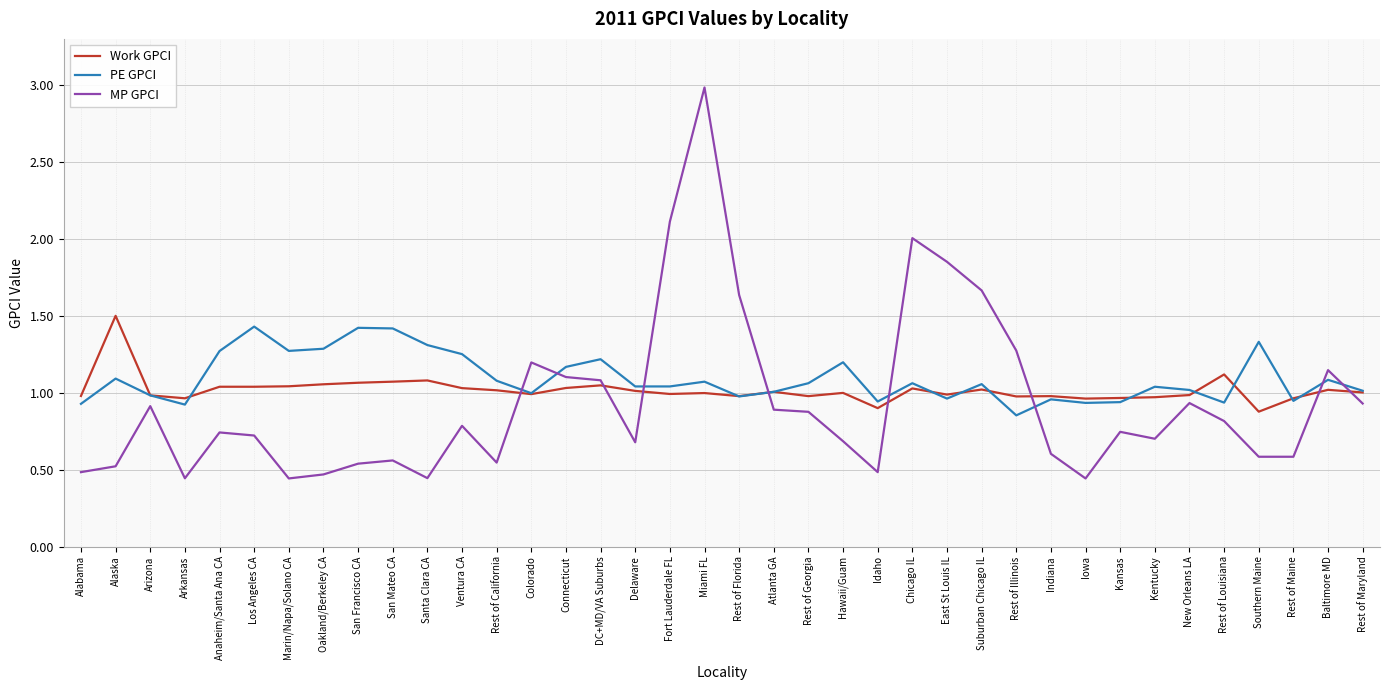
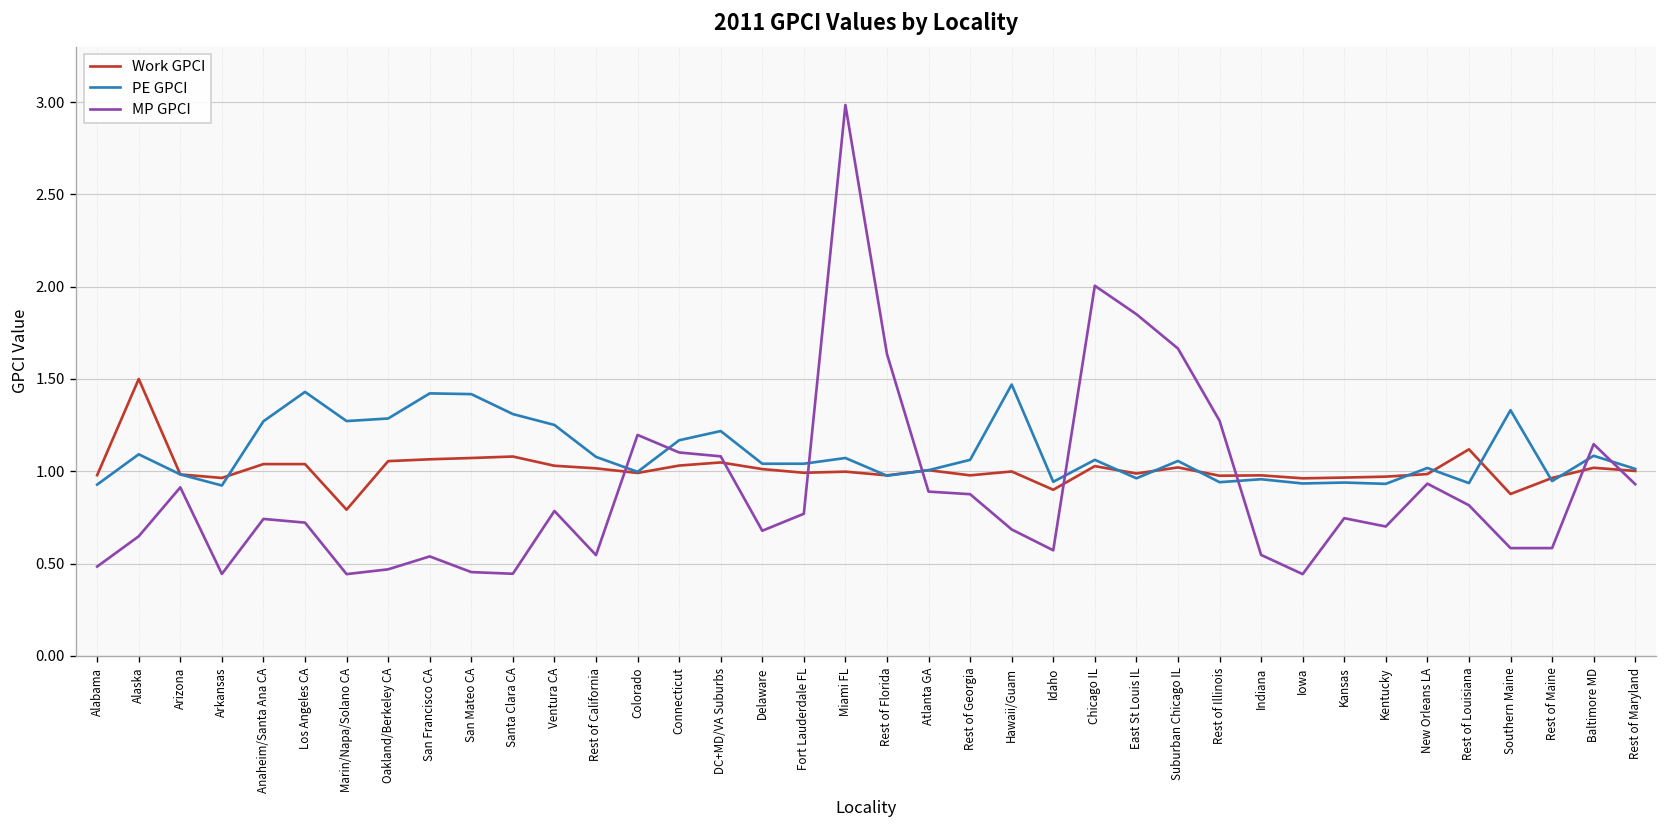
MP GPCI, Alaska: 0.52 -> 0.65
Work GPCI, Marin/Napa/Solano CA: 1.04 -> 0.79
MP GPCI, San Mateo CA: 0.56 -> 0.45
MP GPCI, Fort Lauderdale FL: 2.11 -> 0.77
PE GPCI, Hawaii/Guam: 1.20 -> 1.47
MP GPCI, Idaho: 0.48 -> 0.57
PE GPCI, Rest of Illinois: 0.85 -> 0.94
MP GPCI, Indiana: 0.60 -> 0.55
PE GPCI, Kentucky: 1.04 -> 0.93
